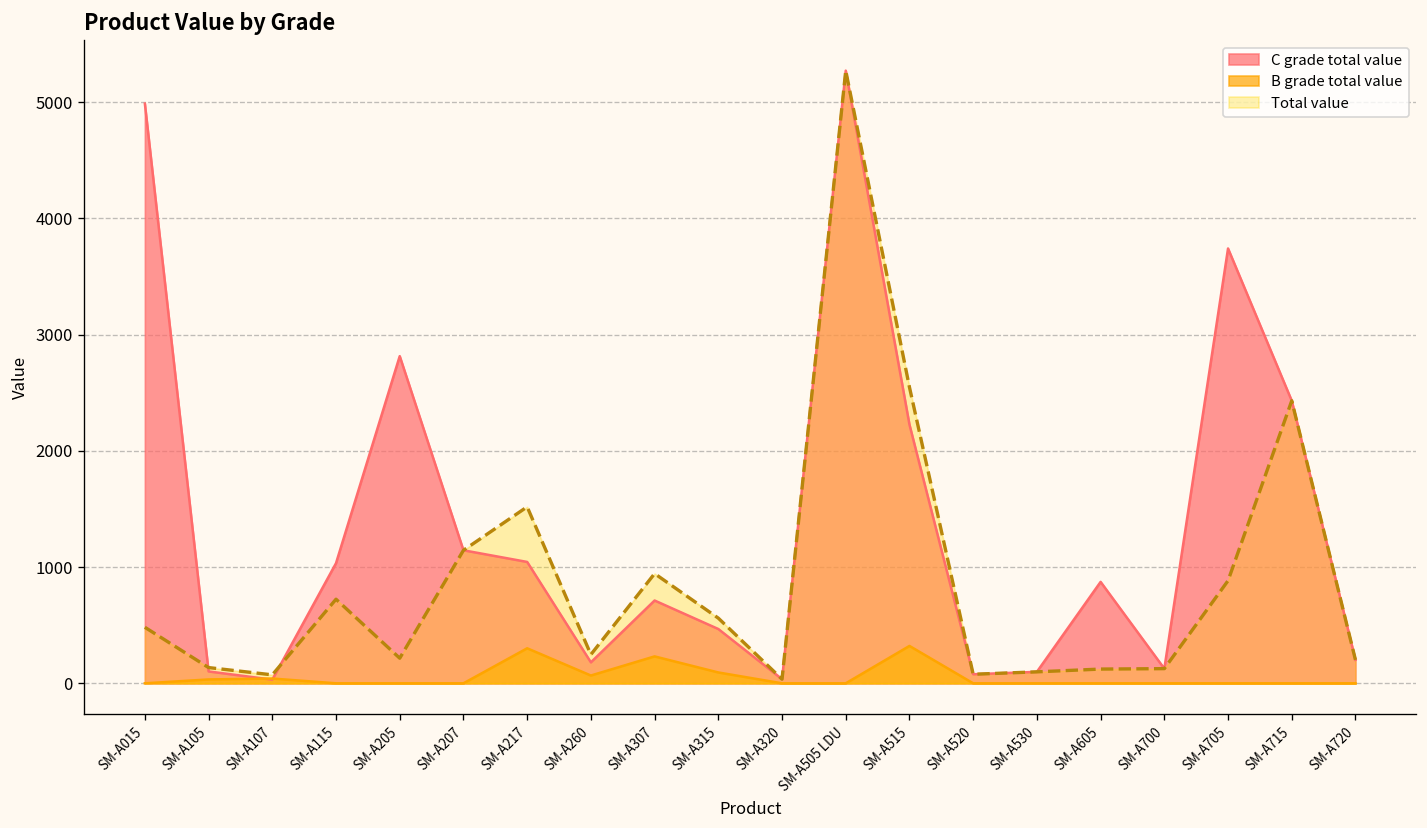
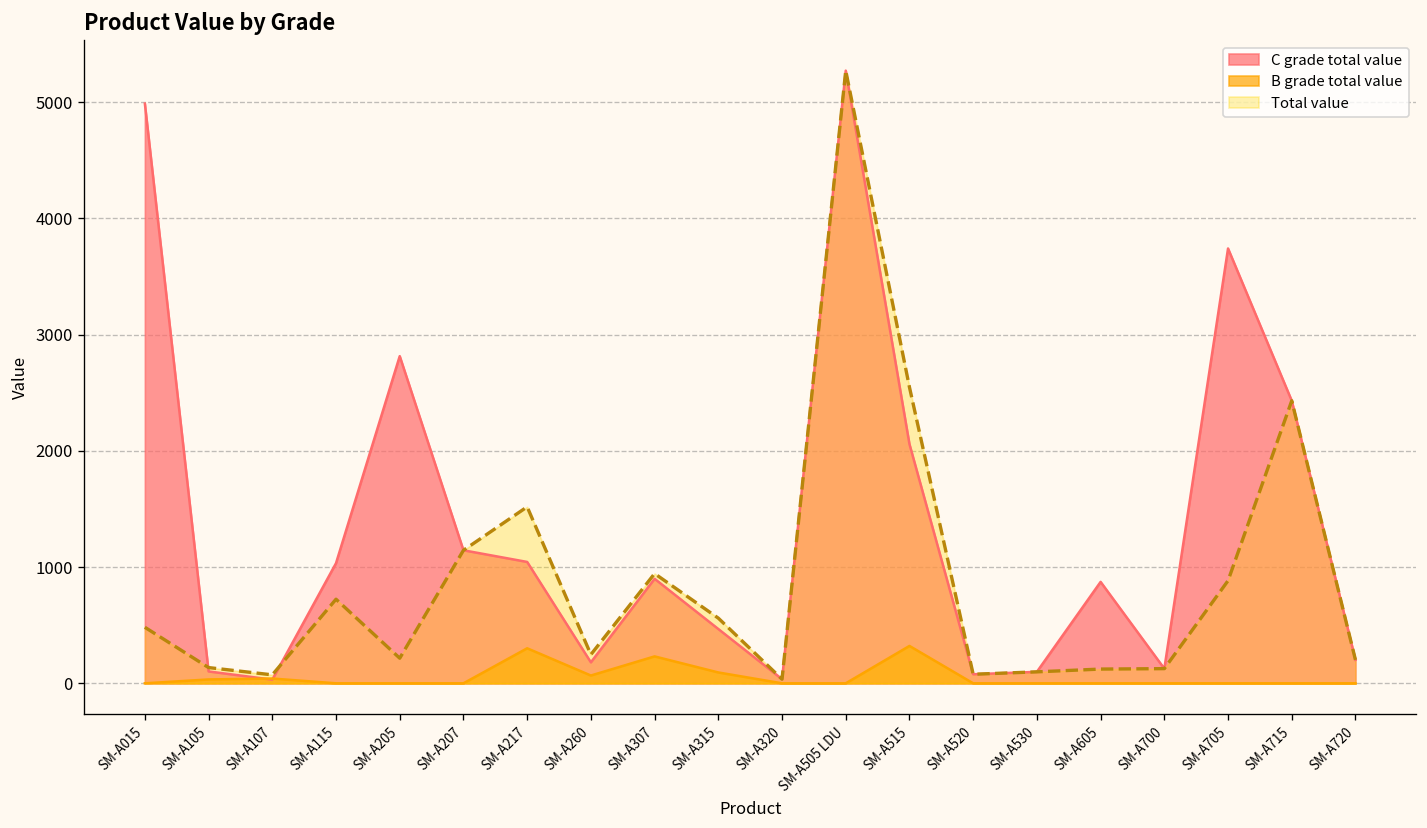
C grade total value, SM-A307: 700 -> 900
C grade total value, SM-A515: 2200 -> 2100
